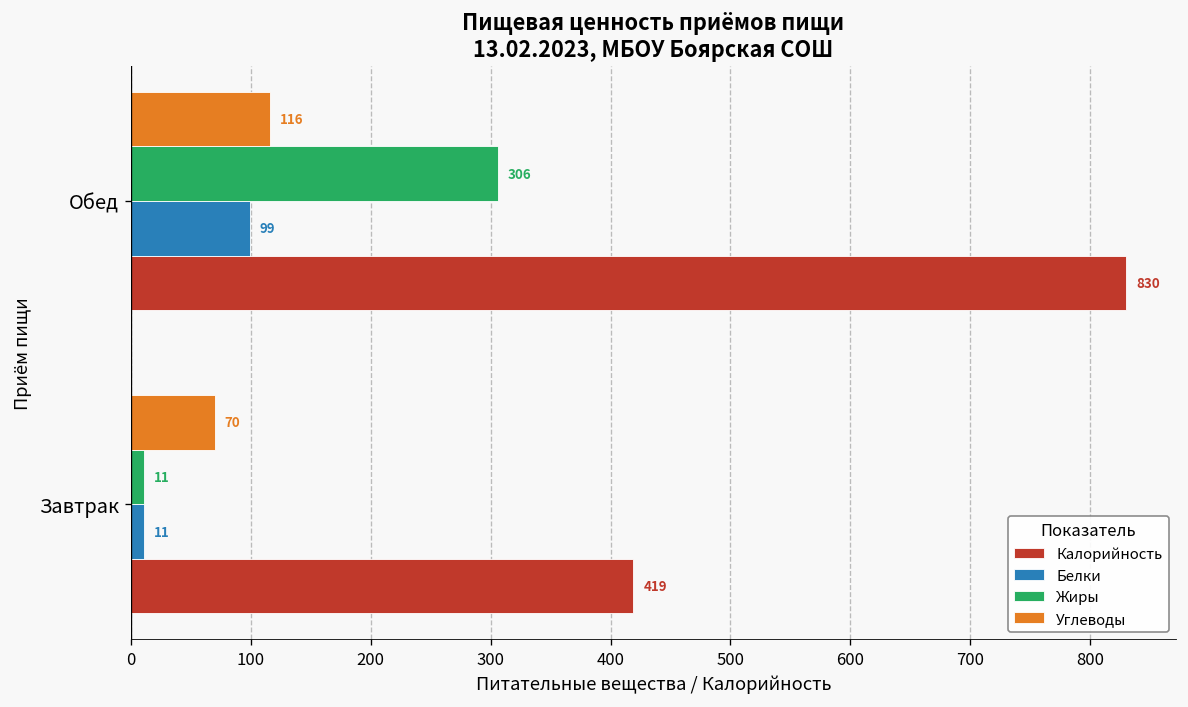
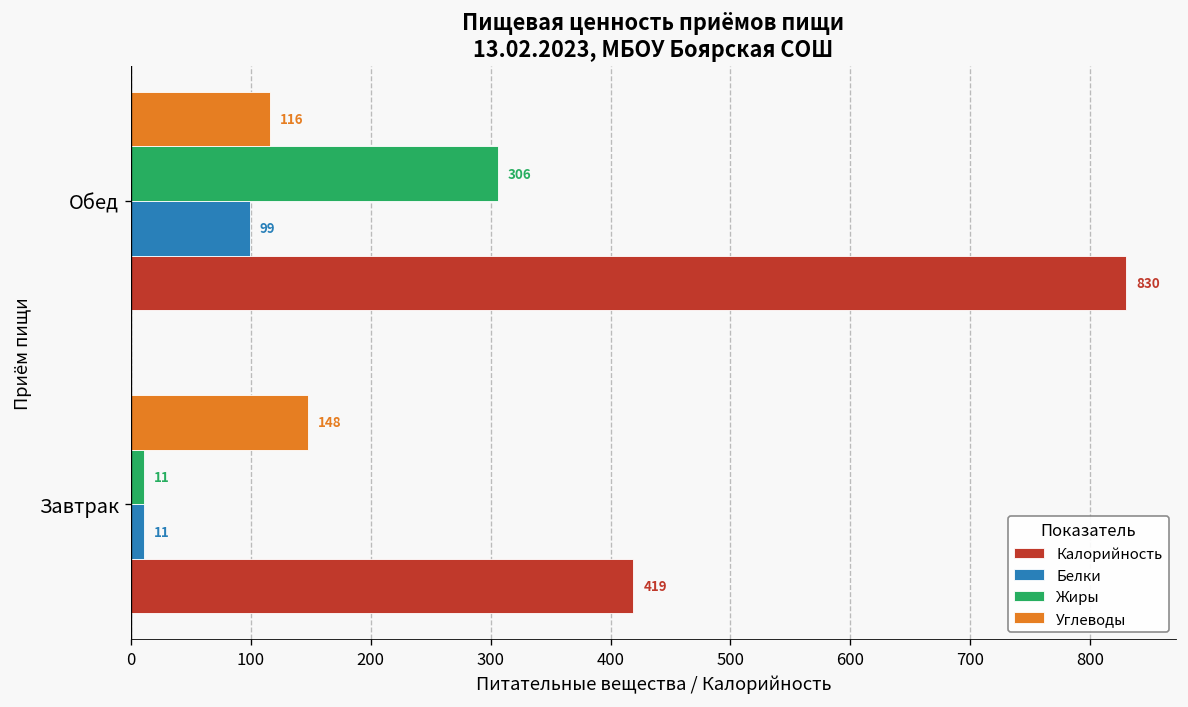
Углеводы, Завтрак: 70 -> 148
